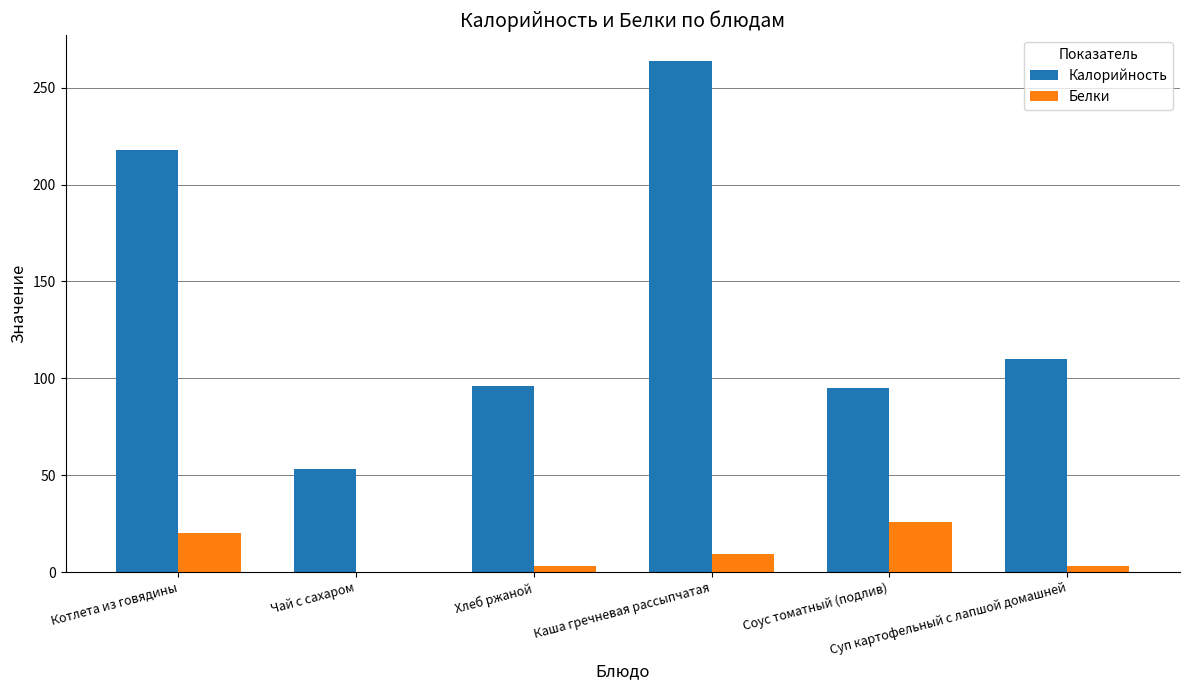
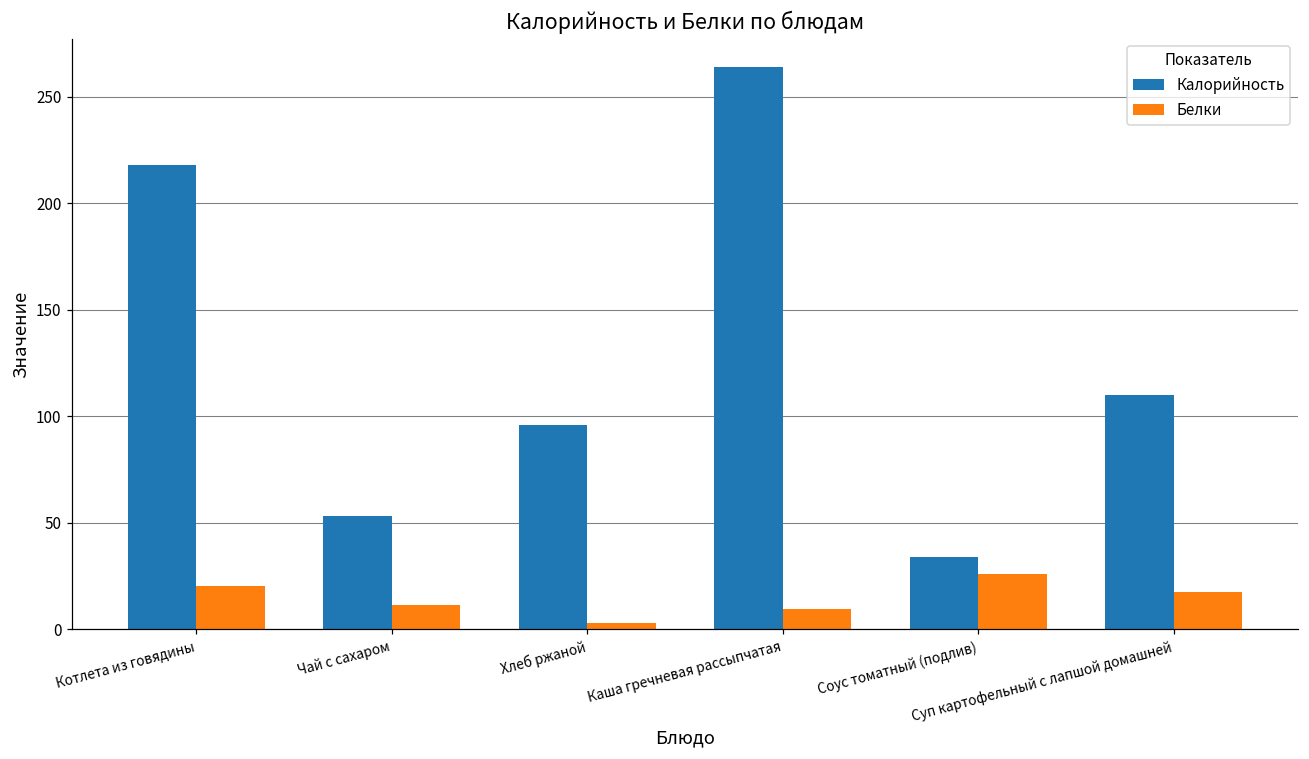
Белки, Чай с сахаром: 0 -> 11
Калорийность, Соус томатный (подлив): 95 -> 34
Белки, Суп картофельный с лапшой домашней: 3 -> 17
